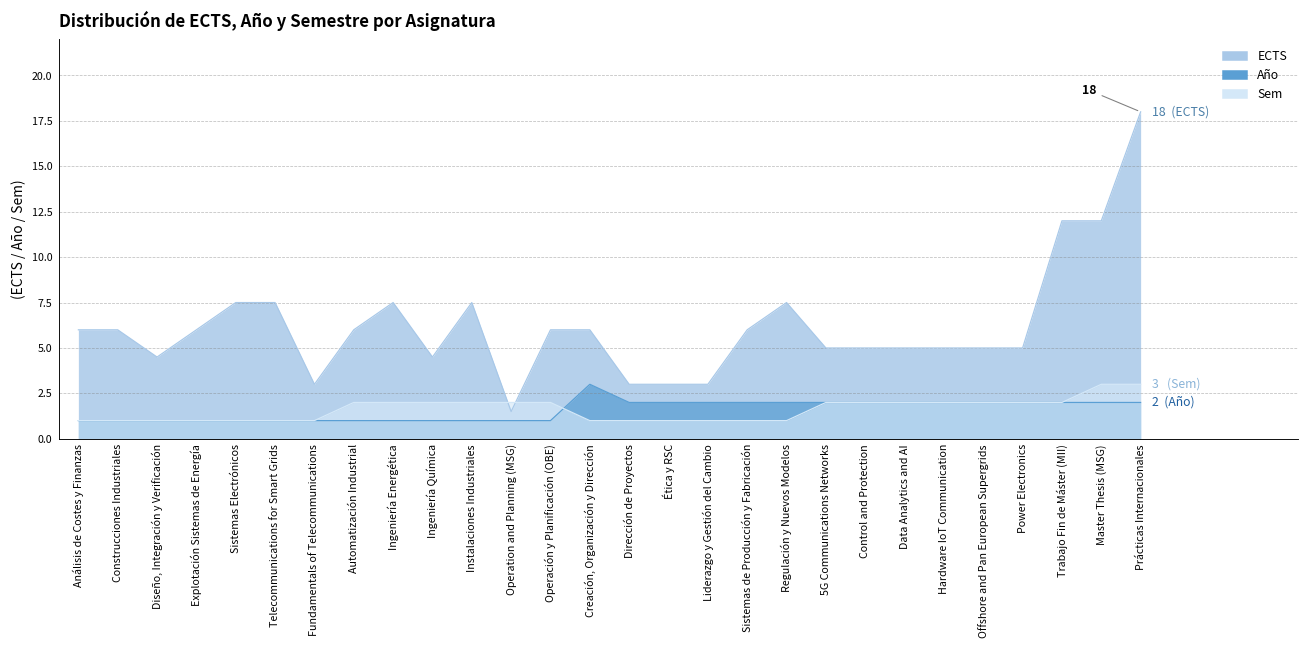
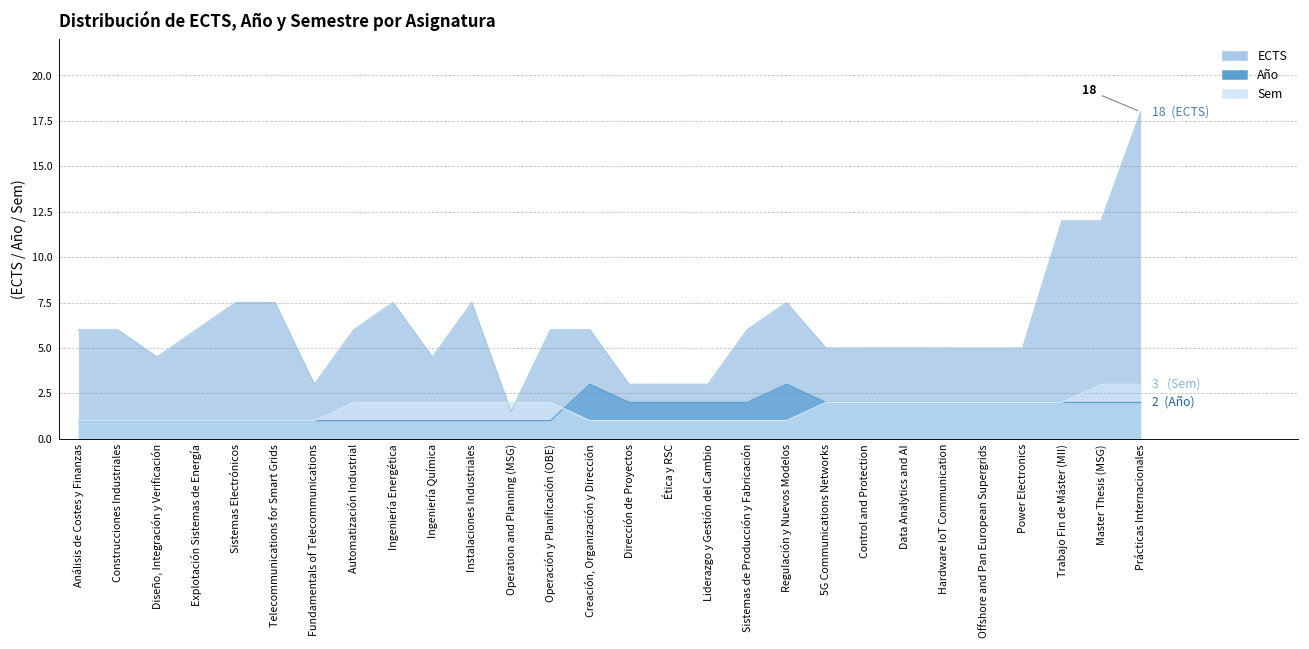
Año, Regulación y Nuevos Modelos: 2 -> 3
